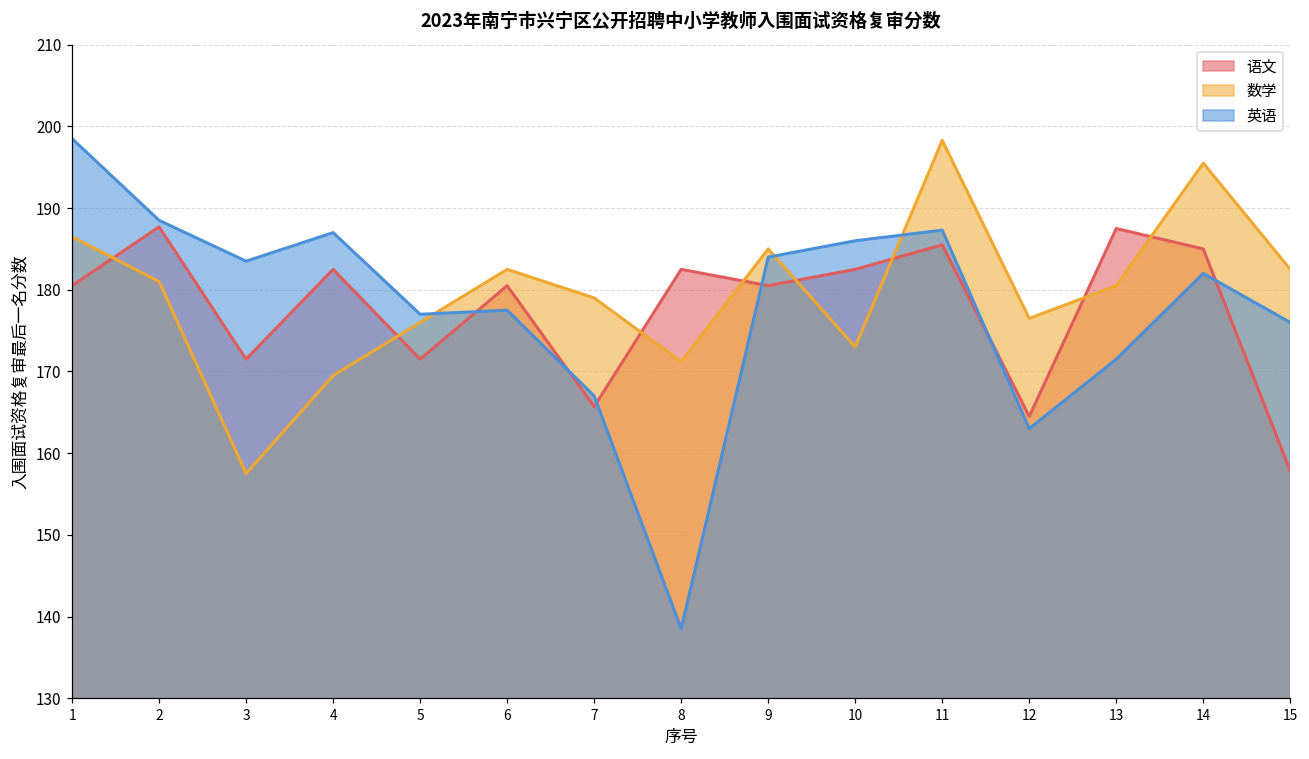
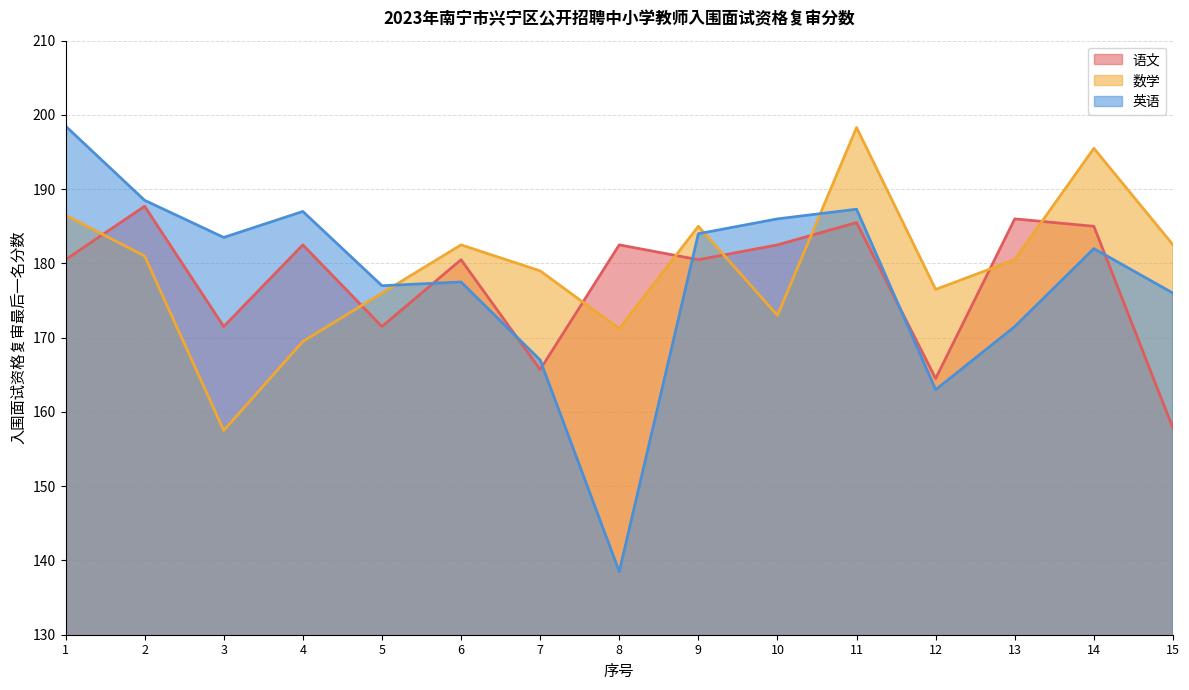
语文, 13: 188 -> 186
